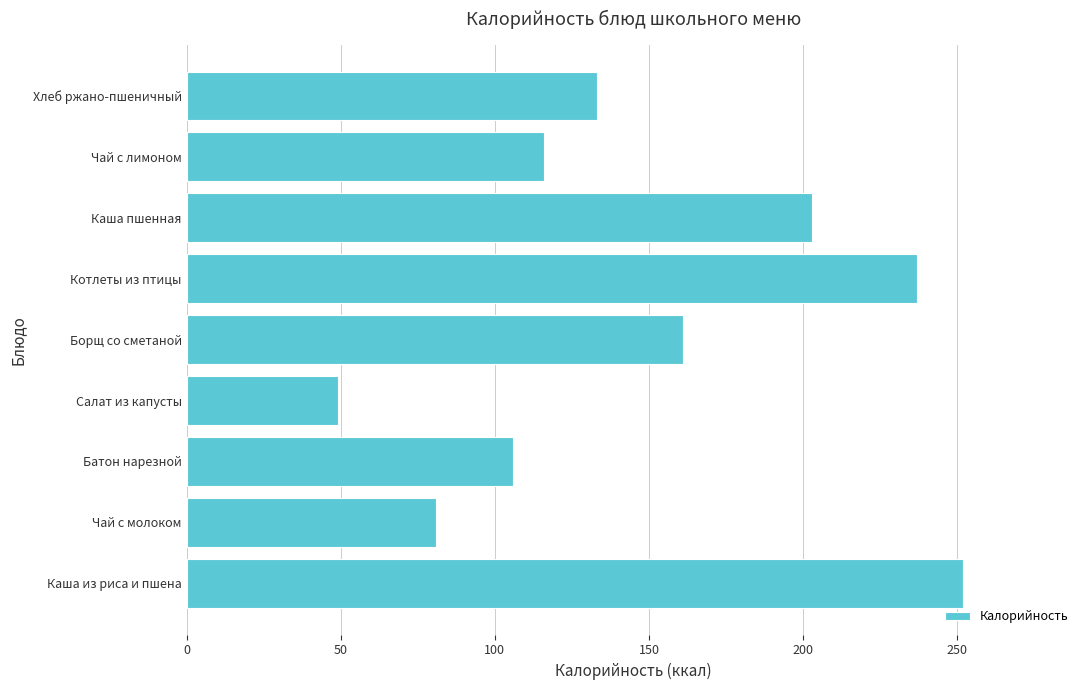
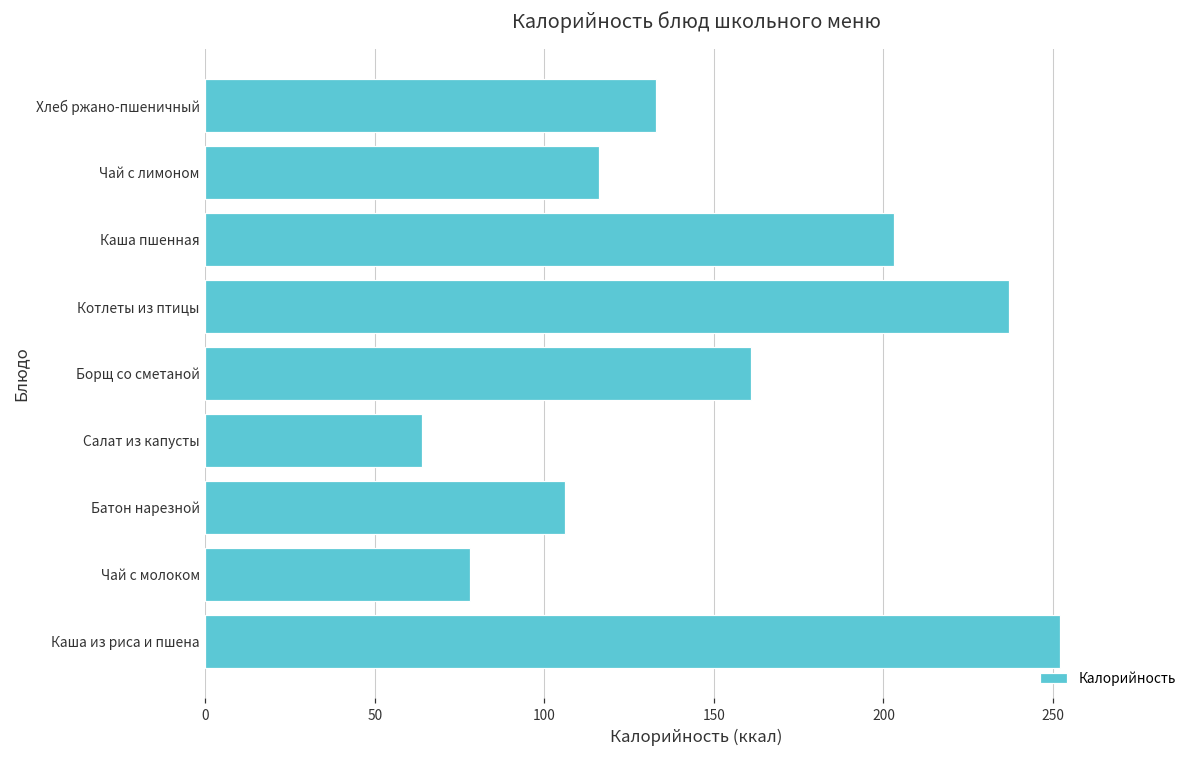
Салат из капусты: 49 -> 64
Чай с молоком: 81 -> 78
